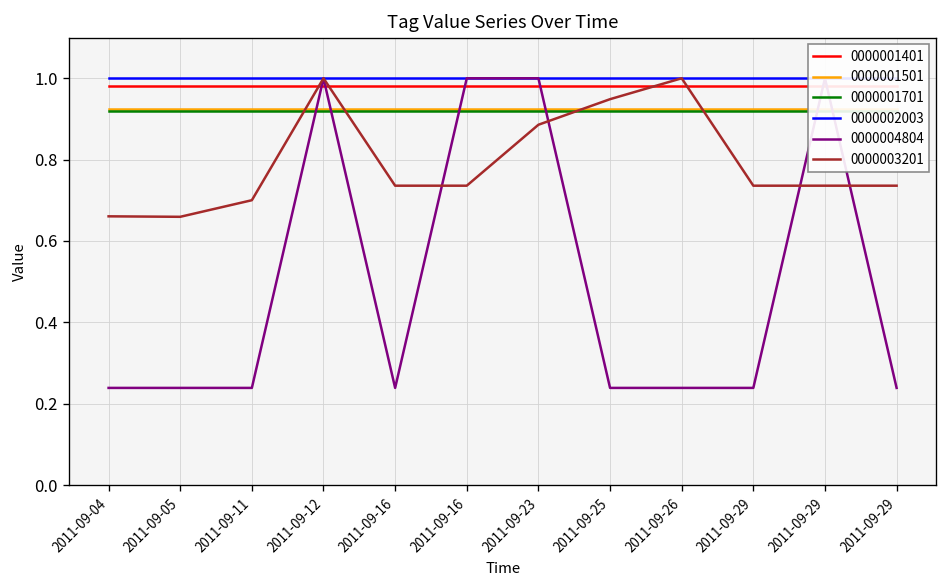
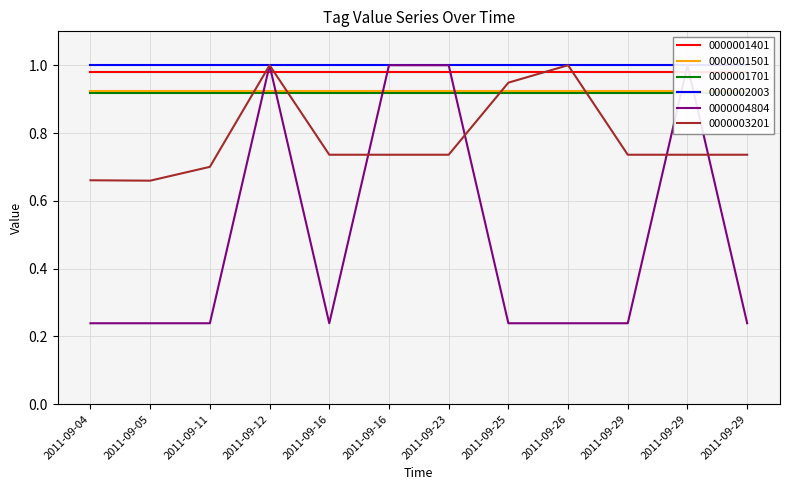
0000003201, 2011-09-23: 0.89 -> 0.74
